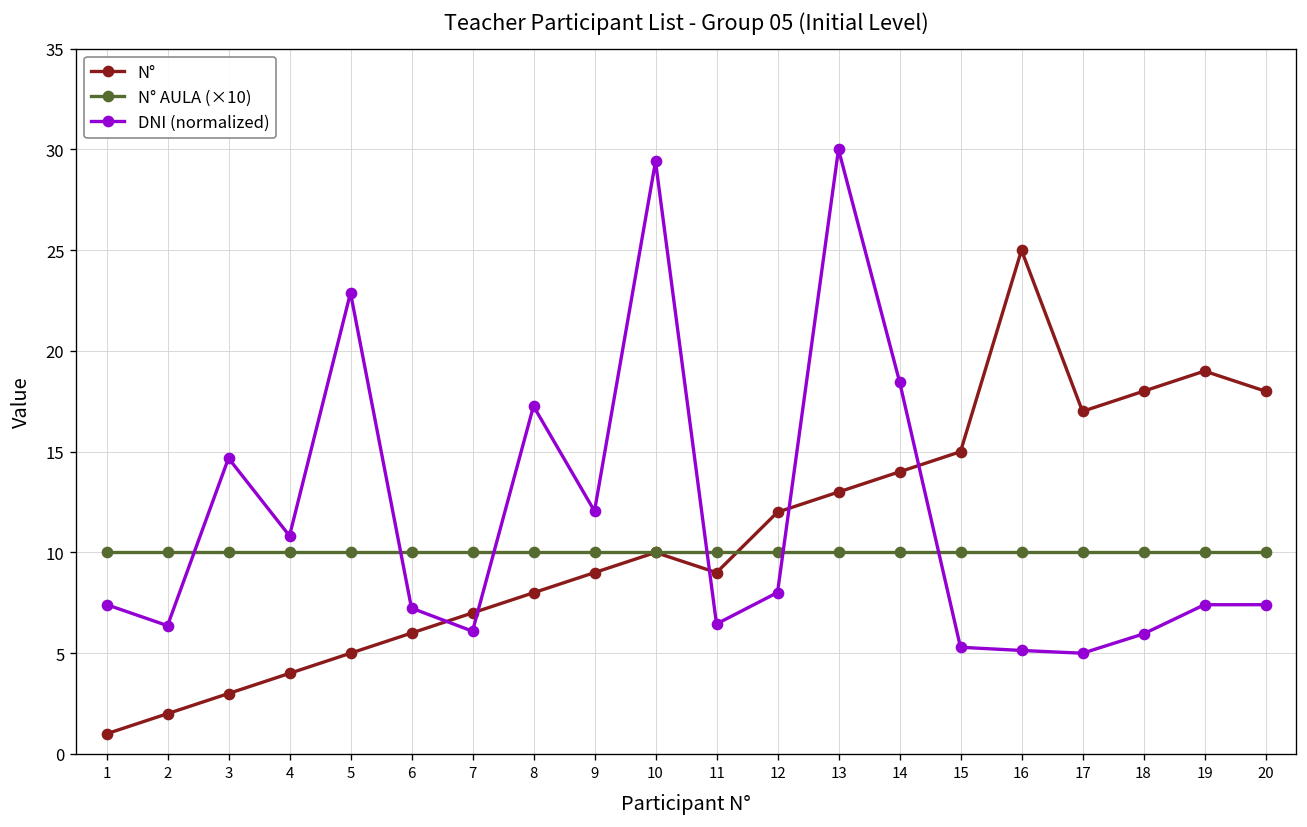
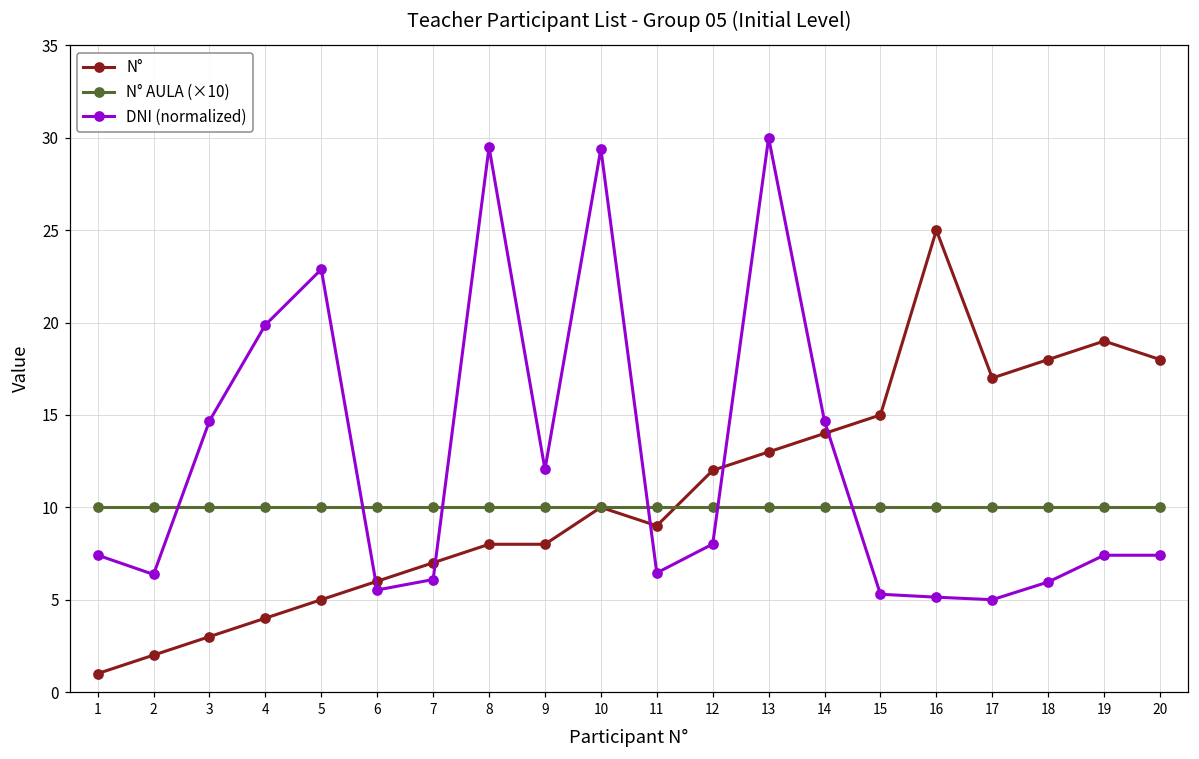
DNI (normalized), 4: 10.8 -> 19.9
DNI (normalized), 6: 7.2 -> 5.5
DNI (normalized), 8: 17.3 -> 29.5
N°, 9: 9 -> 8
DNI (normalized), 14: 18.5 -> 14.7
